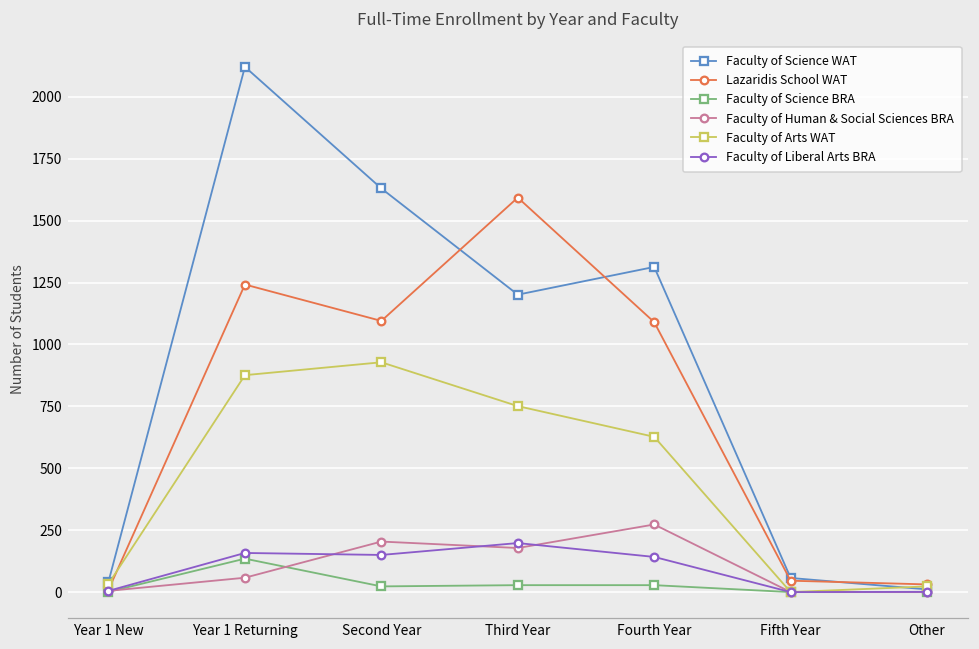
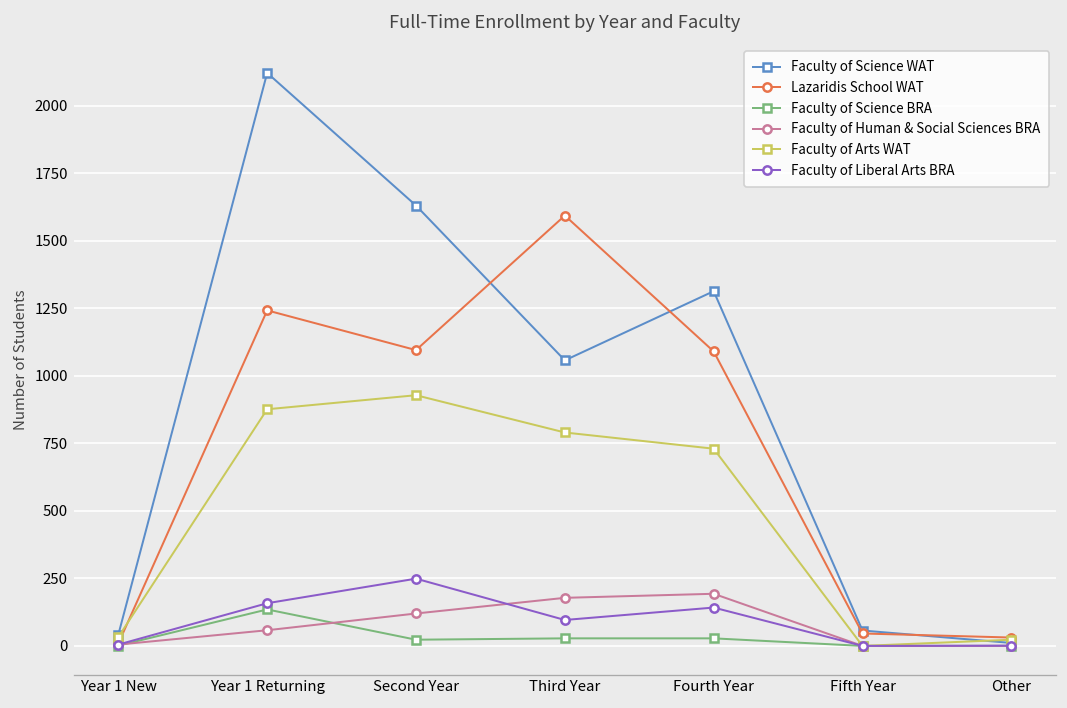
Faculty of Human & Social Sciences BRA, Second Year: 200 -> 120
Faculty of Liberal Arts BRA, Second Year: 150 -> 250
Faculty of Science WAT, Third Year: 1200 -> 1060
Faculty of Arts WAT, Third Year: 750 -> 790
Faculty of Liberal Arts BRA, Third Year: 200 -> 100
Faculty of Human & Social Sciences BRA, Fourth Year: 270 -> 190
Faculty of Arts WAT, Fourth Year: 630 -> 730
